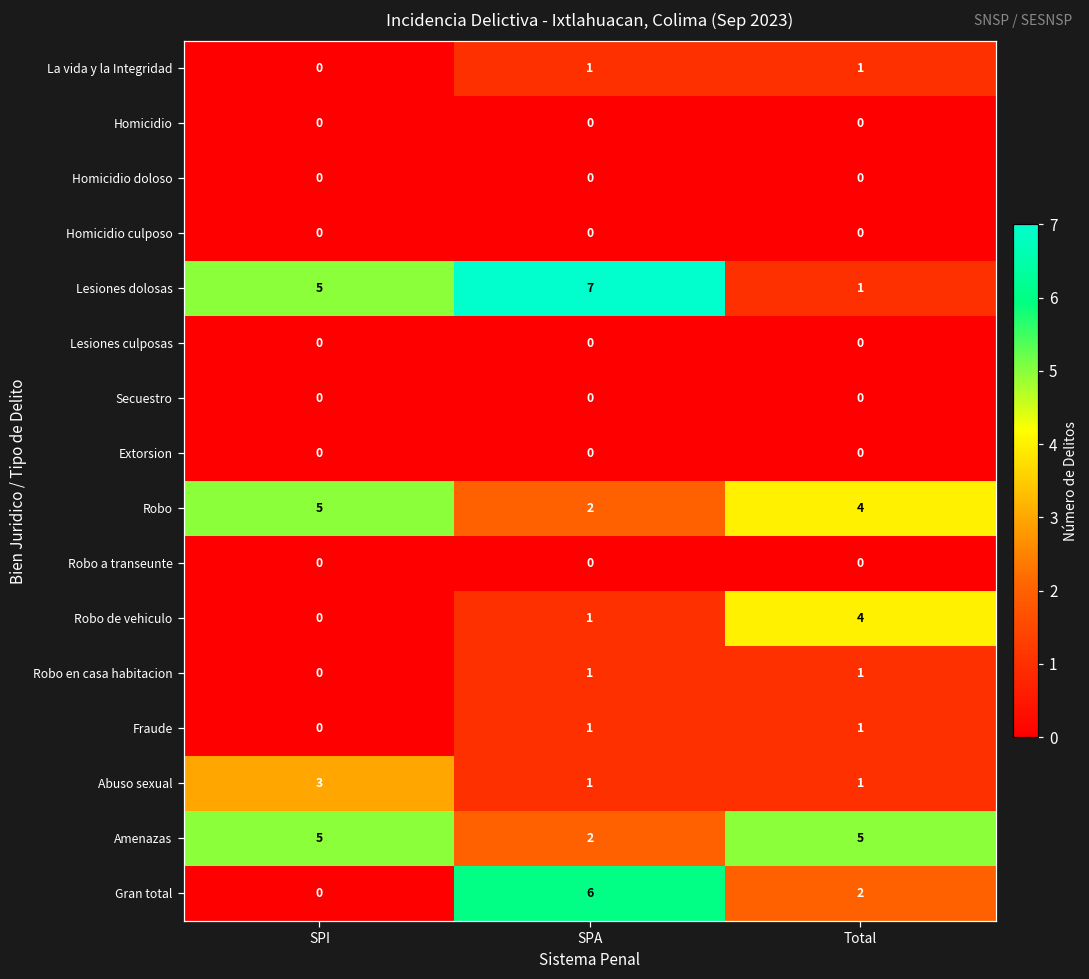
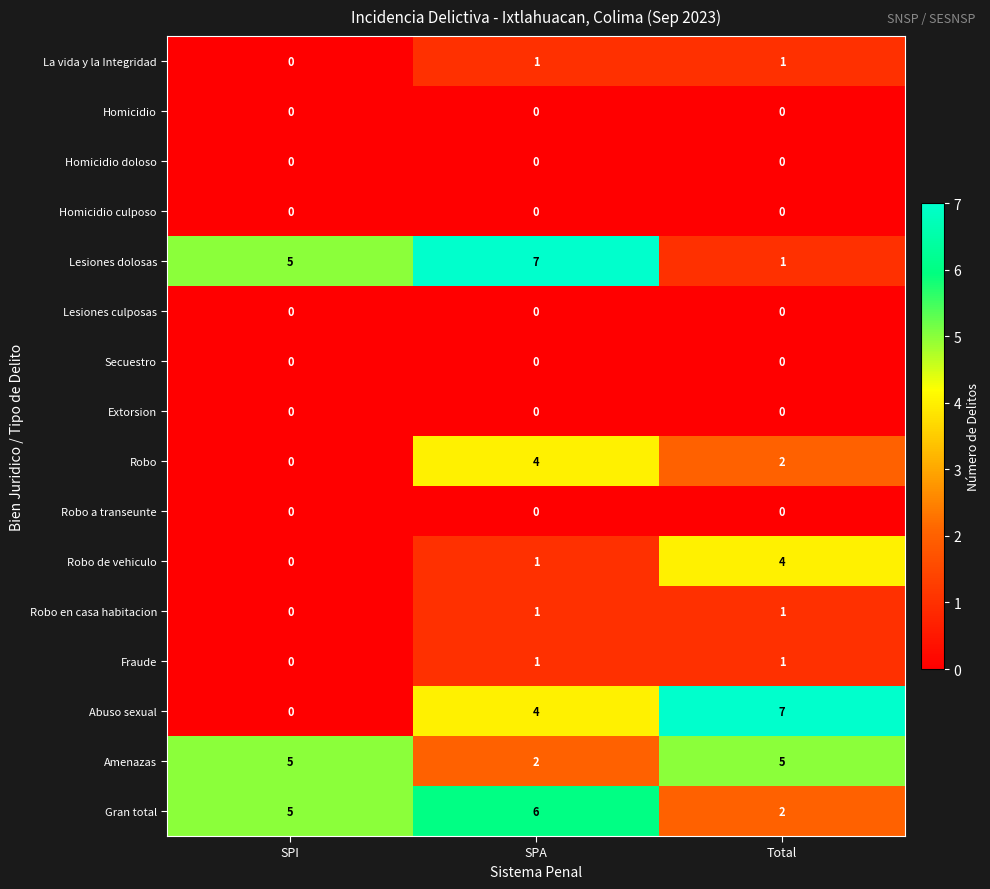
Robo, SPI: 5 -> 0
Robo, SPA: 2 -> 4
Robo, Total: 4 -> 2
Abuso sexual, SPI: 3 -> 0
Abuso sexual, SPA: 1 -> 4
Abuso sexual, Total: 1 -> 7
Gran total, SPI: 0 -> 5
